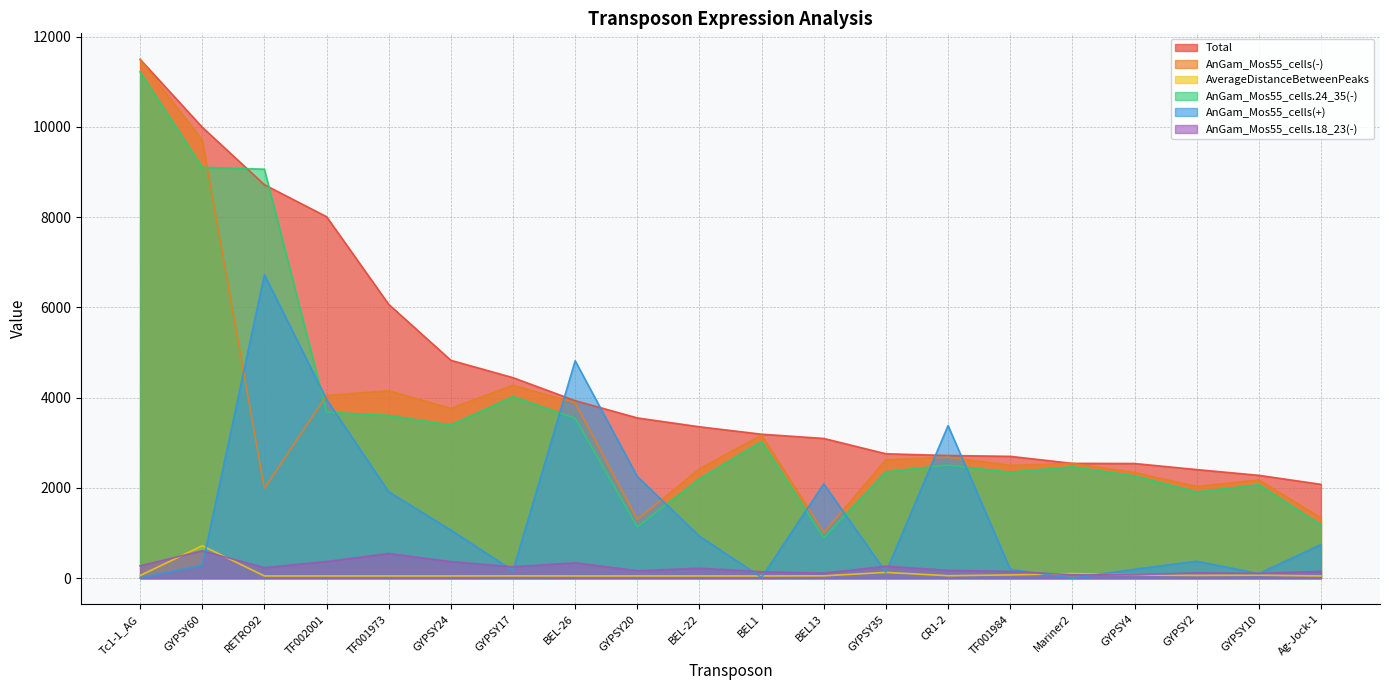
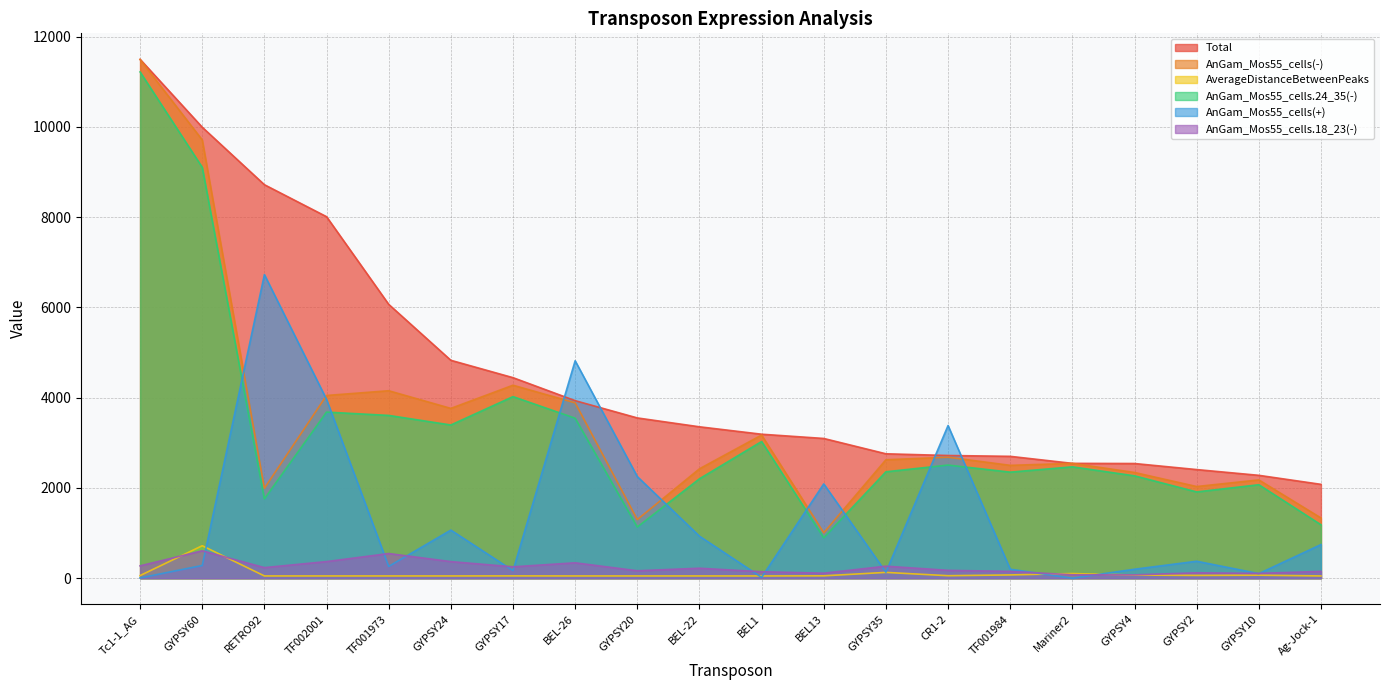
AnGam_Mos55_cells.24_35(-), RETRO92: 9100 -> 1800
AnGam_Mos55_cells(+), TF001973: 1900 -> 300
